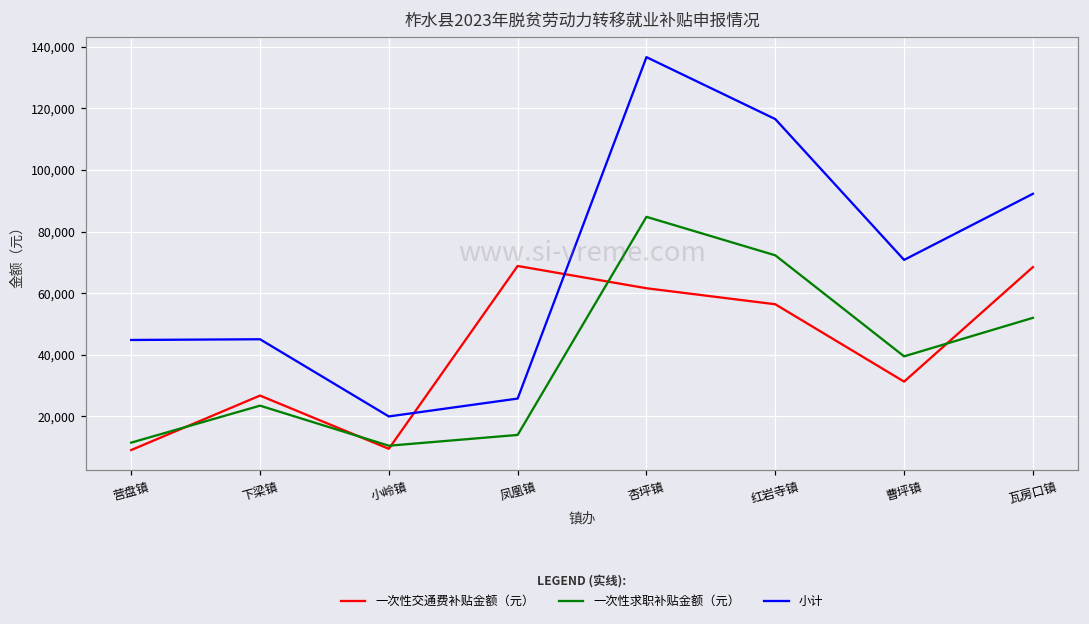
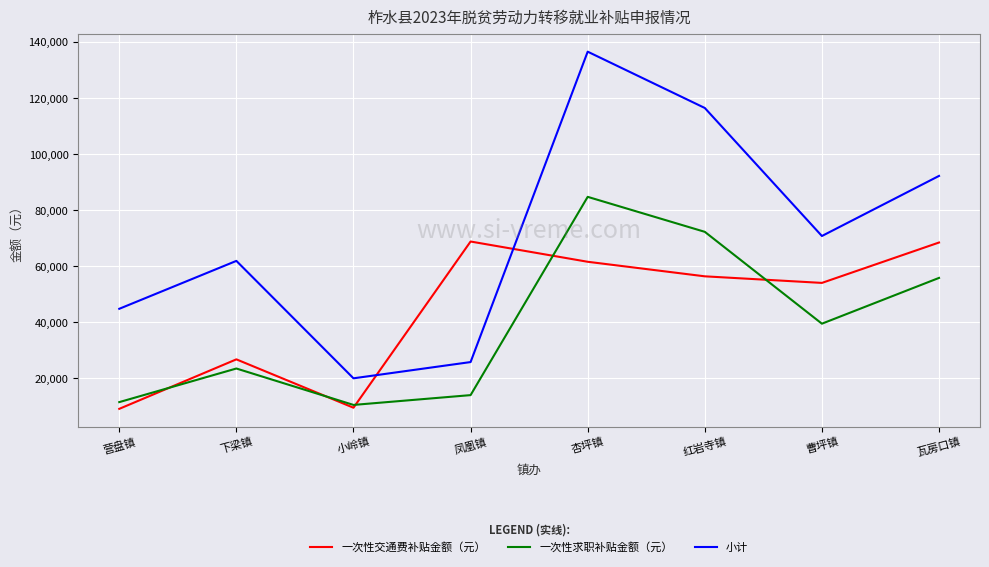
小计, 下梁镇: 45,000 -> 62,000
一次性交通费补贴金额（元）, 曹坪镇: 31,000 -> 54,000
一次性求职补贴金额（元）, 瓦房口镇: 52,000 -> 56,000
